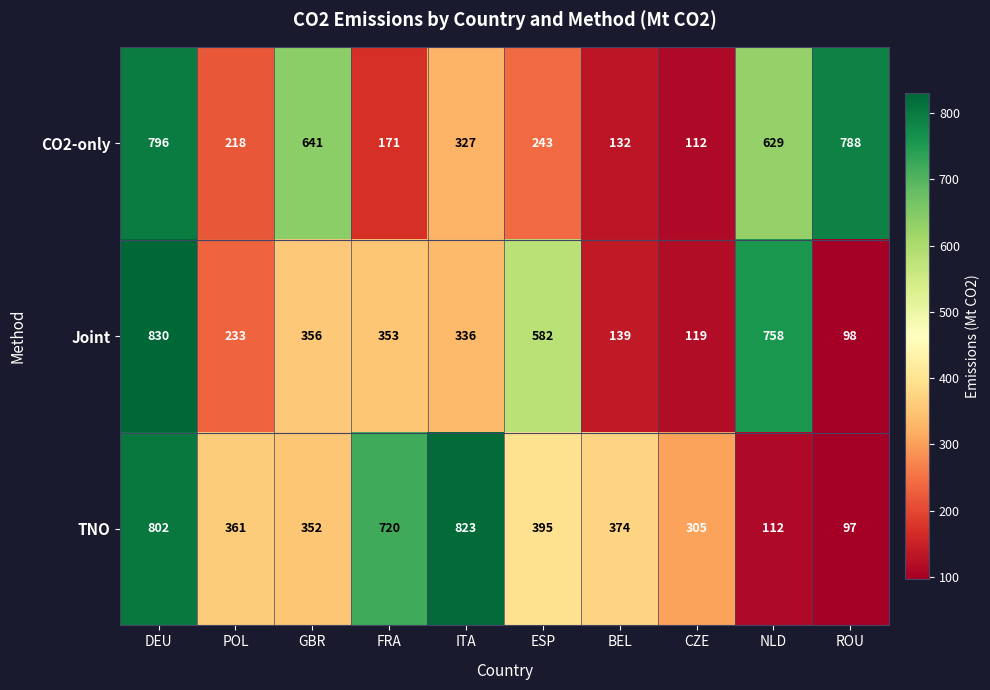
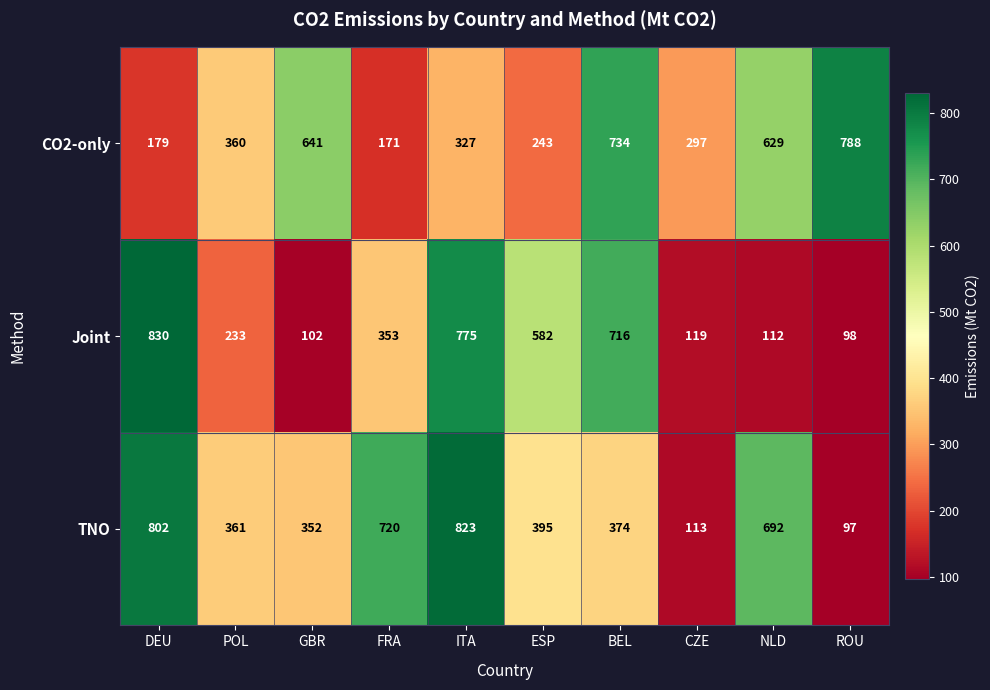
CO2-only, DEU: 796 -> 179
CO2-only, POL: 218 -> 360
CO2-only, BEL: 132 -> 734
CO2-only, CZE: 112 -> 297
Joint, GBR: 356 -> 102
Joint, ITA: 336 -> 775
Joint, BEL: 139 -> 716
Joint, NLD: 758 -> 112
TNO, CZE: 305 -> 113
TNO, NLD: 112 -> 692
